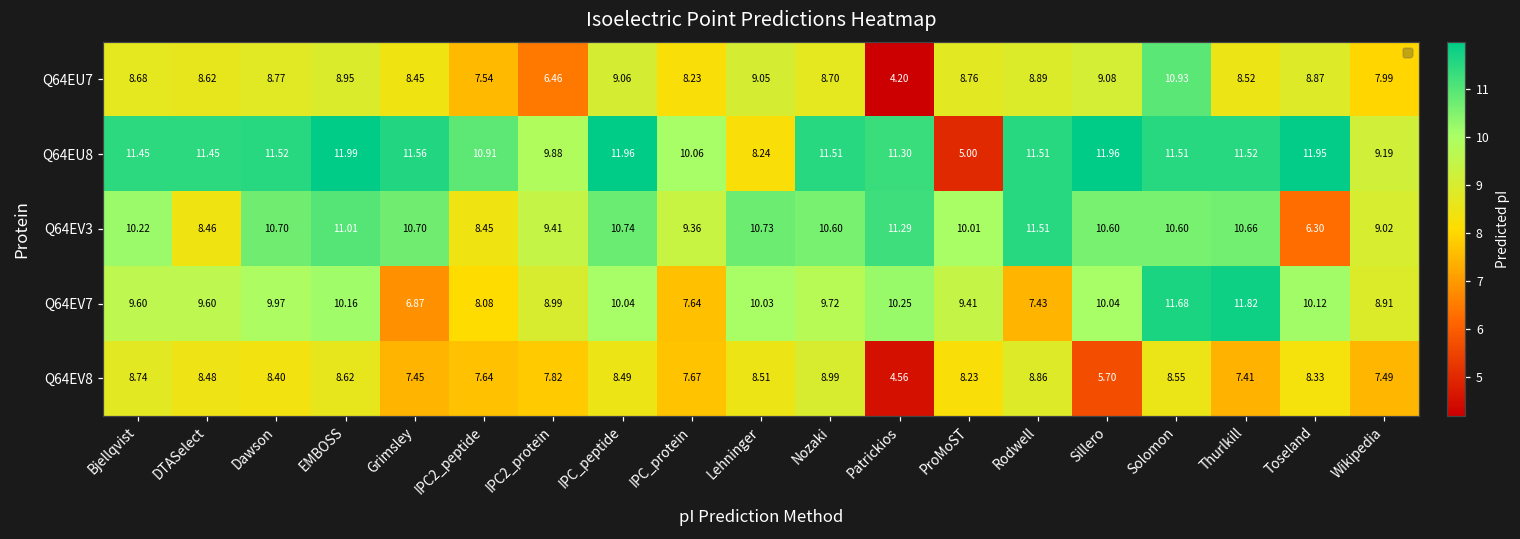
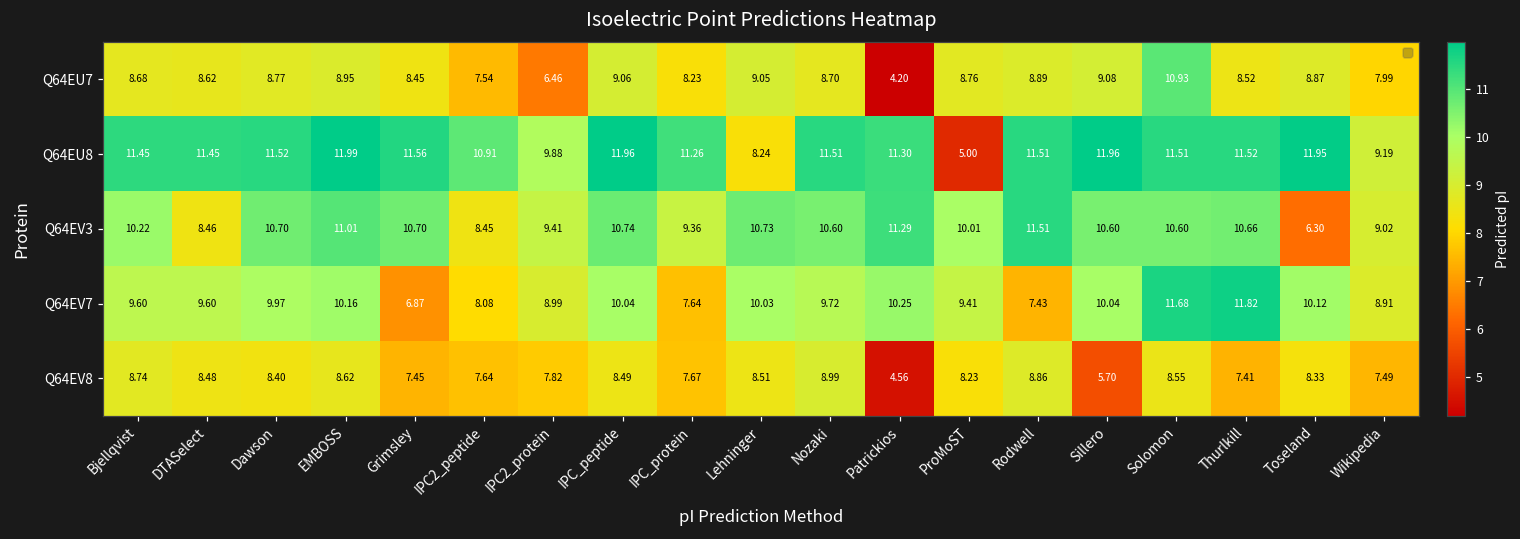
Q64EU8, IPC_protein: 10.06 -> 11.26
